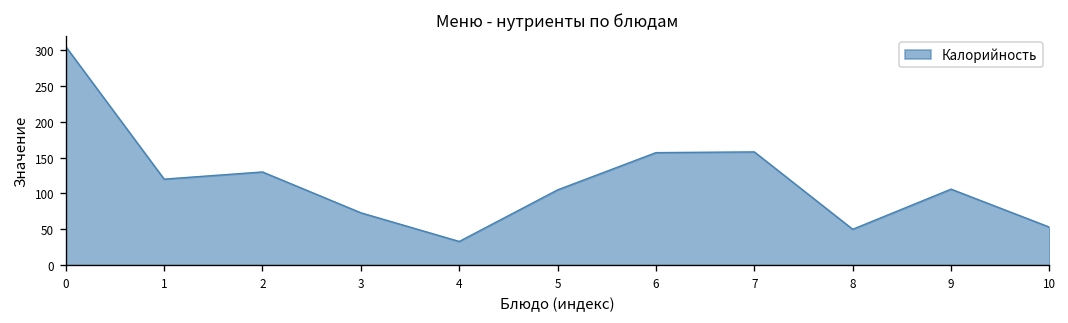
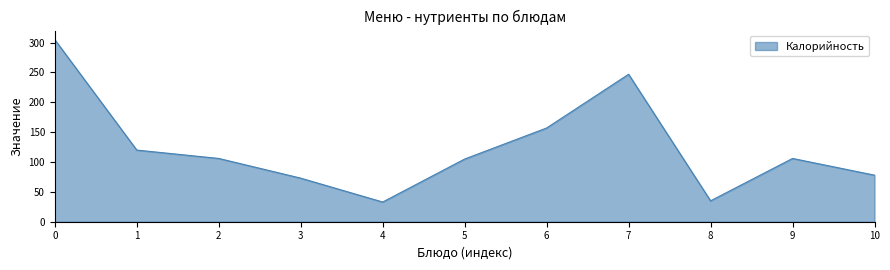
2: 130 -> 110
7: 160 -> 250
8: 50 -> 40
10: 50 -> 80
